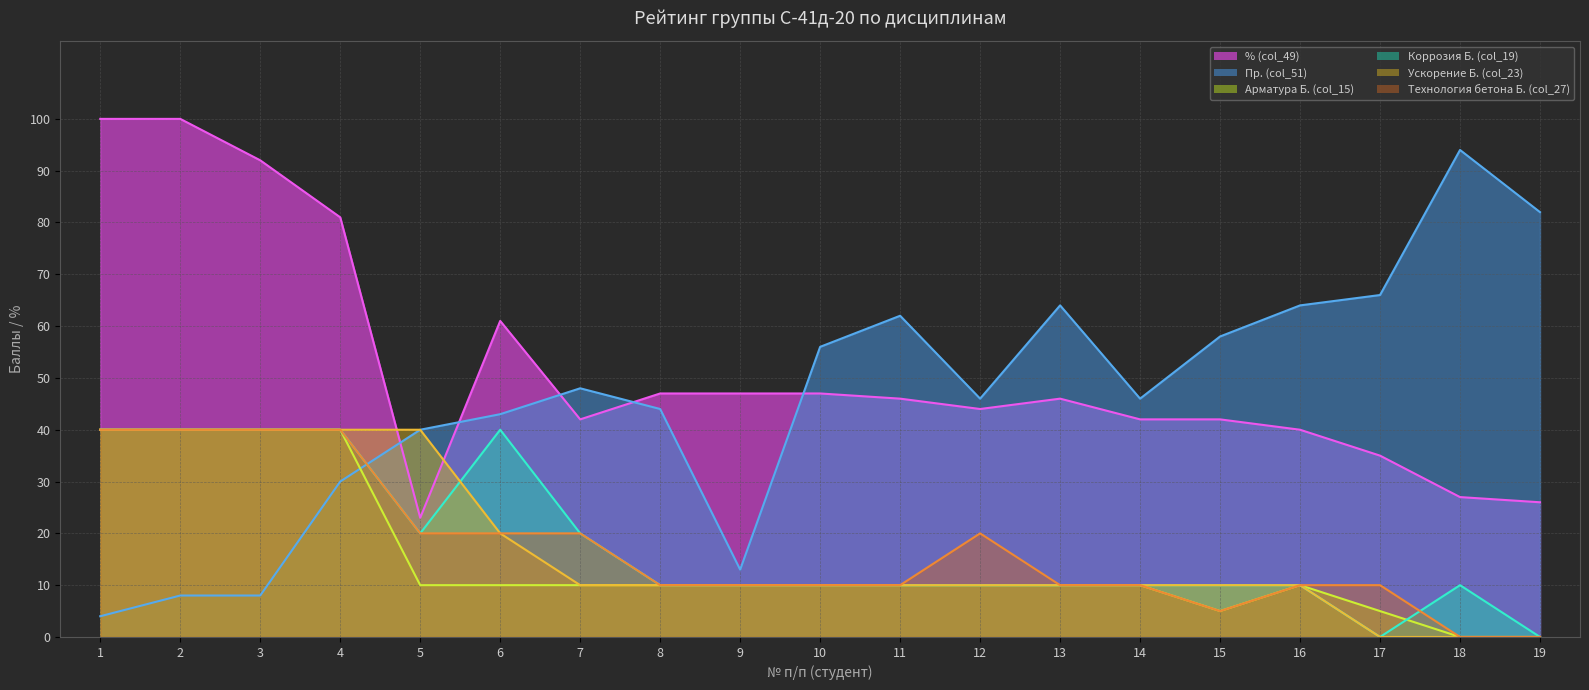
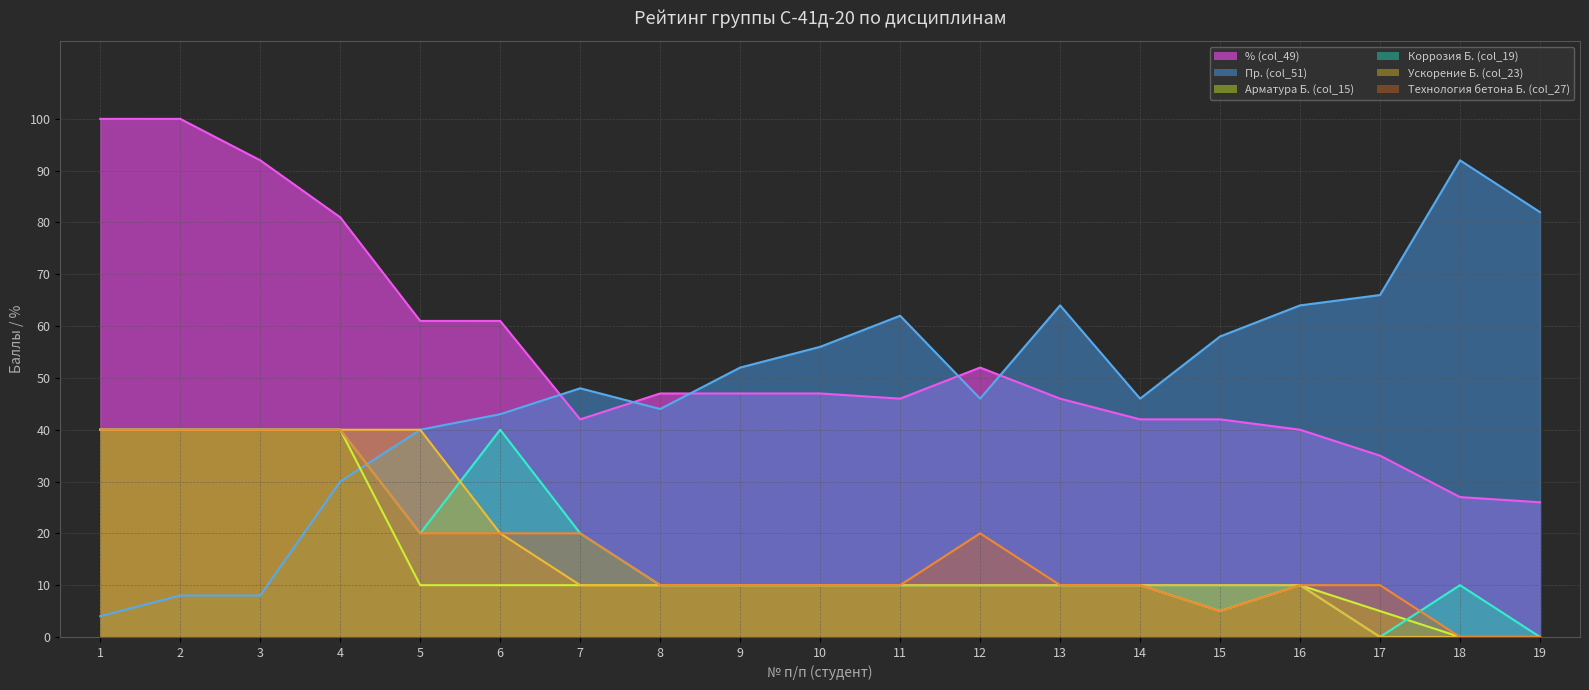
% (col_49), 5: 23 -> 61
Пр. (col_51), 9: 13 -> 52
% (col_49), 12: 44 -> 52
Пр. (col_51), 18: 94 -> 92
